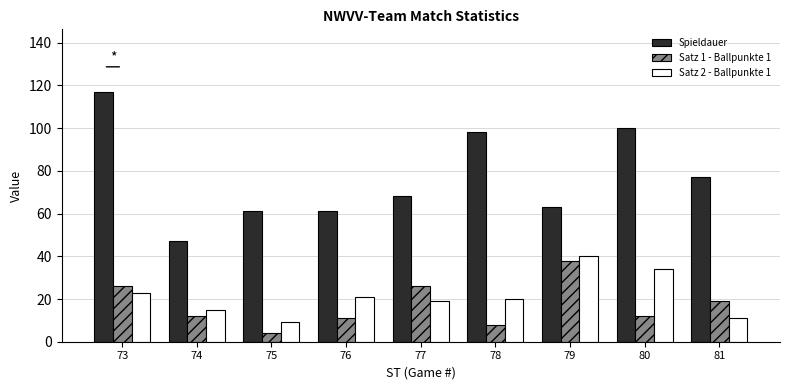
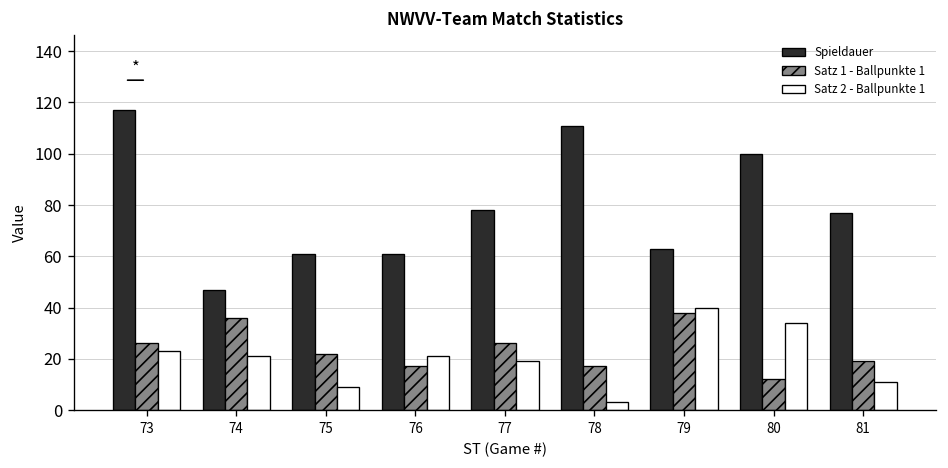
Satz 1 - Ballpunkte 1, 74: 12 -> 36
Satz 2 - Ballpunkte 1, 74: 15 -> 21
Satz 1 - Ballpunkte 1, 75: 4 -> 22
Satz 1 - Ballpunkte 1, 76: 11 -> 17
Spieldauer, 77: 68 -> 78
Spieldauer, 78: 98 -> 111
Satz 1 - Ballpunkte 1, 78: 8 -> 17
Satz 2 - Ballpunkte 1, 78: 20 -> 3
